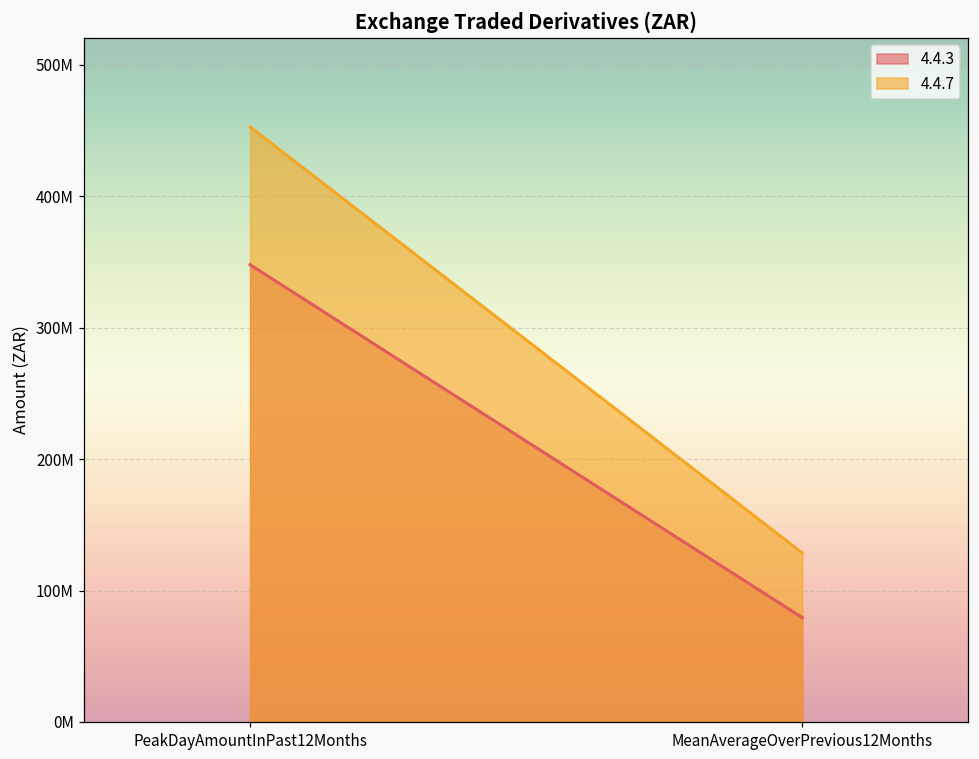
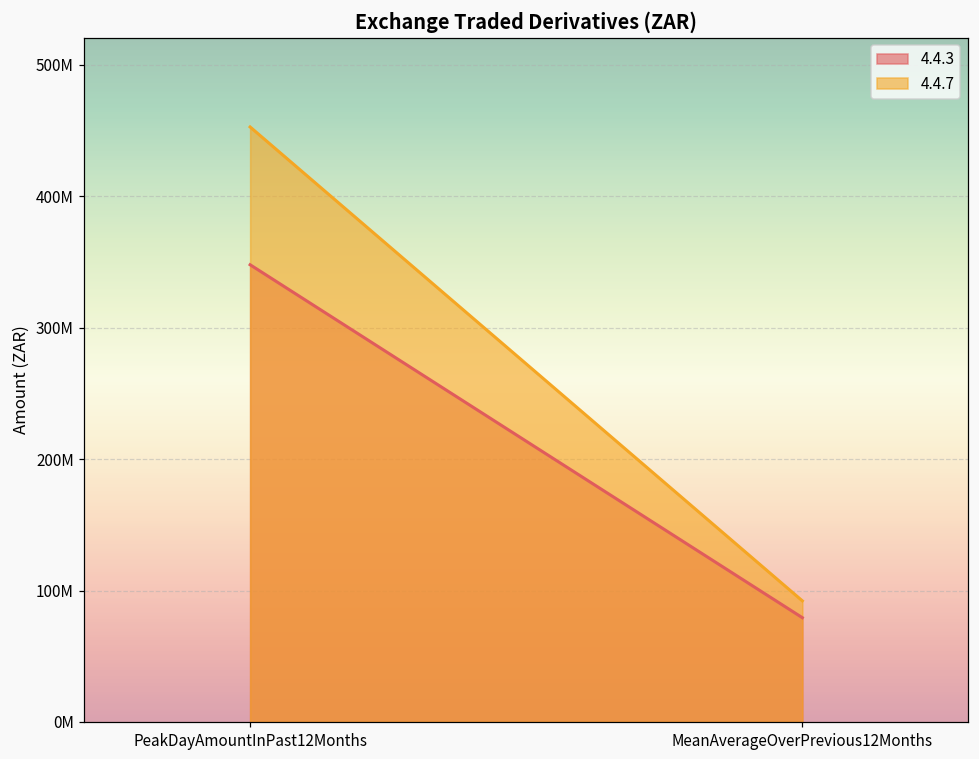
4.4.7, MeanAverageOverPrevious12Months: 129000000 -> 92000000
